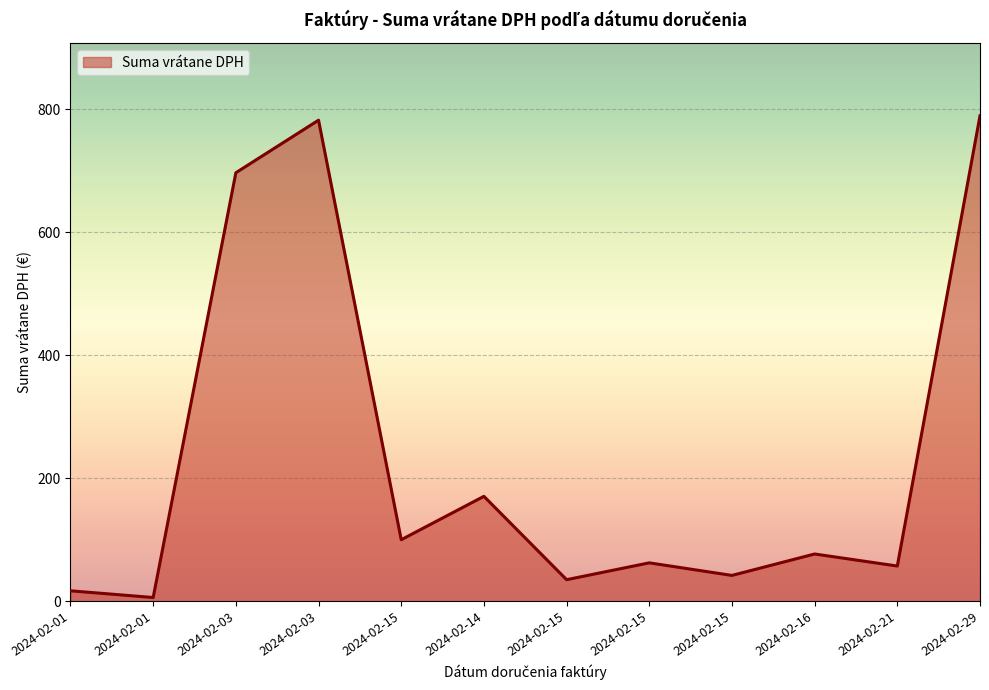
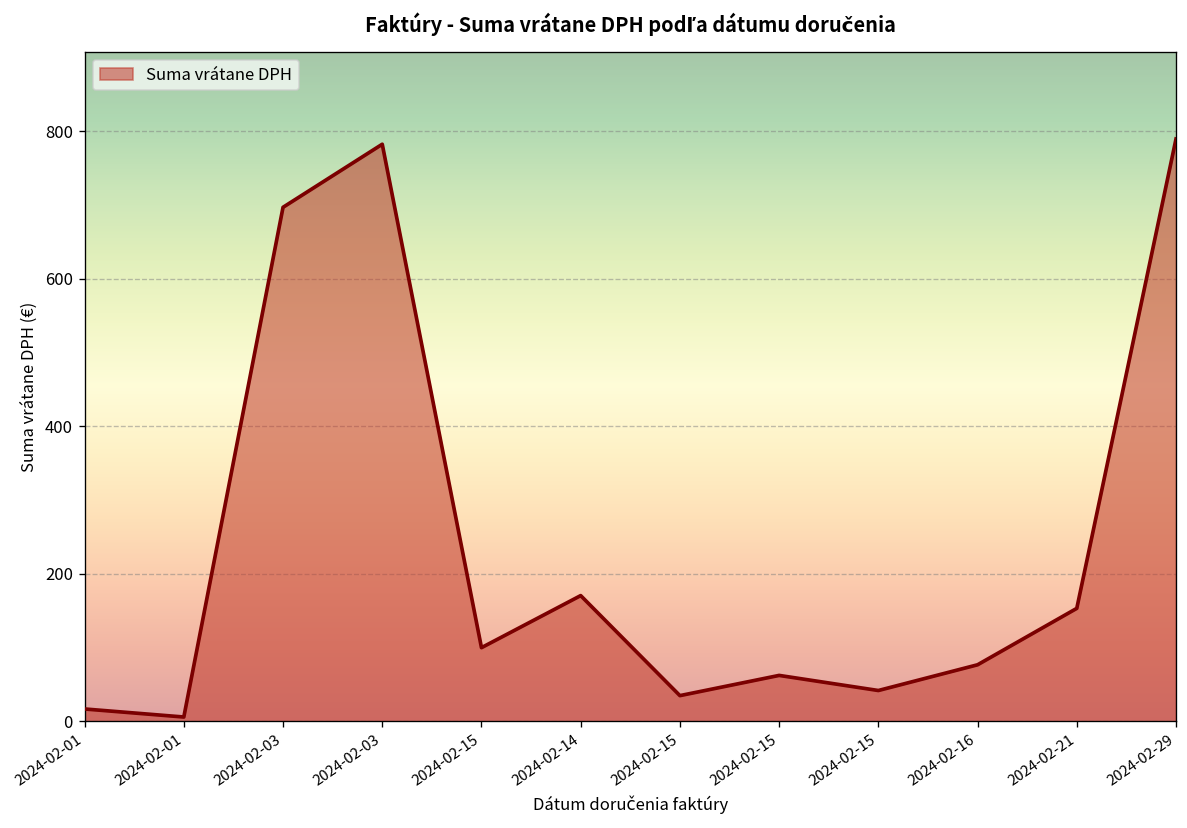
2024-02-21: 60 -> 150
